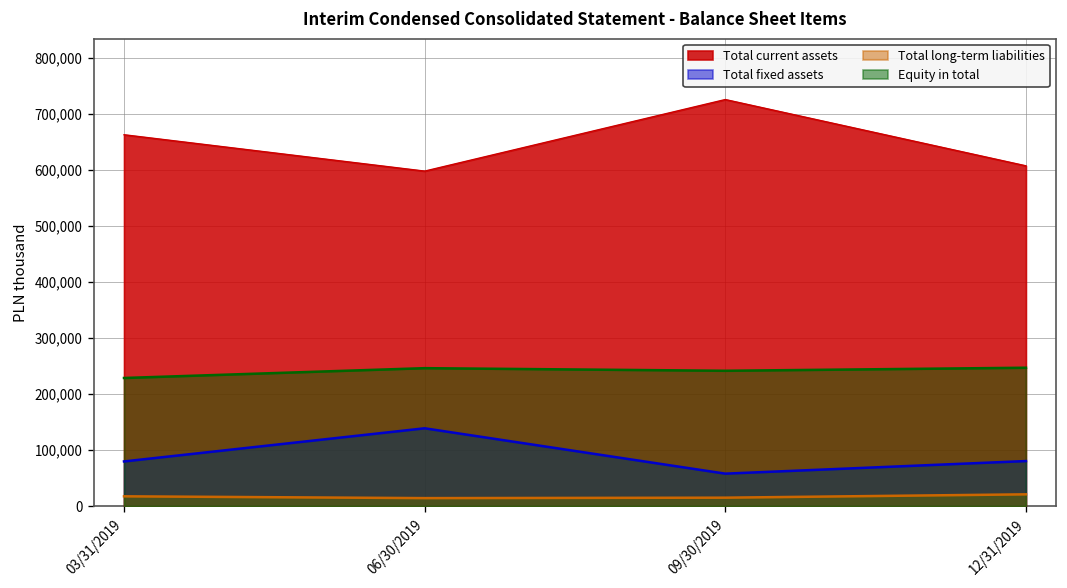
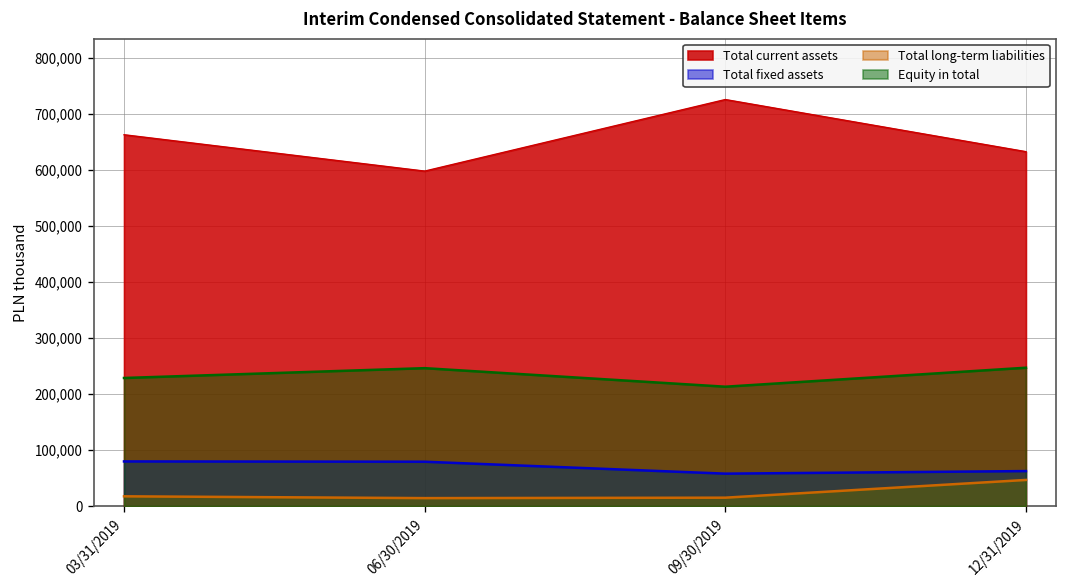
Total fixed assets, 06/30/2019: 140,000 -> 80,000
Equity in total, 09/30/2019: 240,000 -> 210,000
Total current assets, 12/31/2019: 610,000 -> 630,000
Total fixed assets, 12/31/2019: 80,000 -> 60,000
Total long-term liabilities, 12/31/2019: 20,000 -> 50,000
